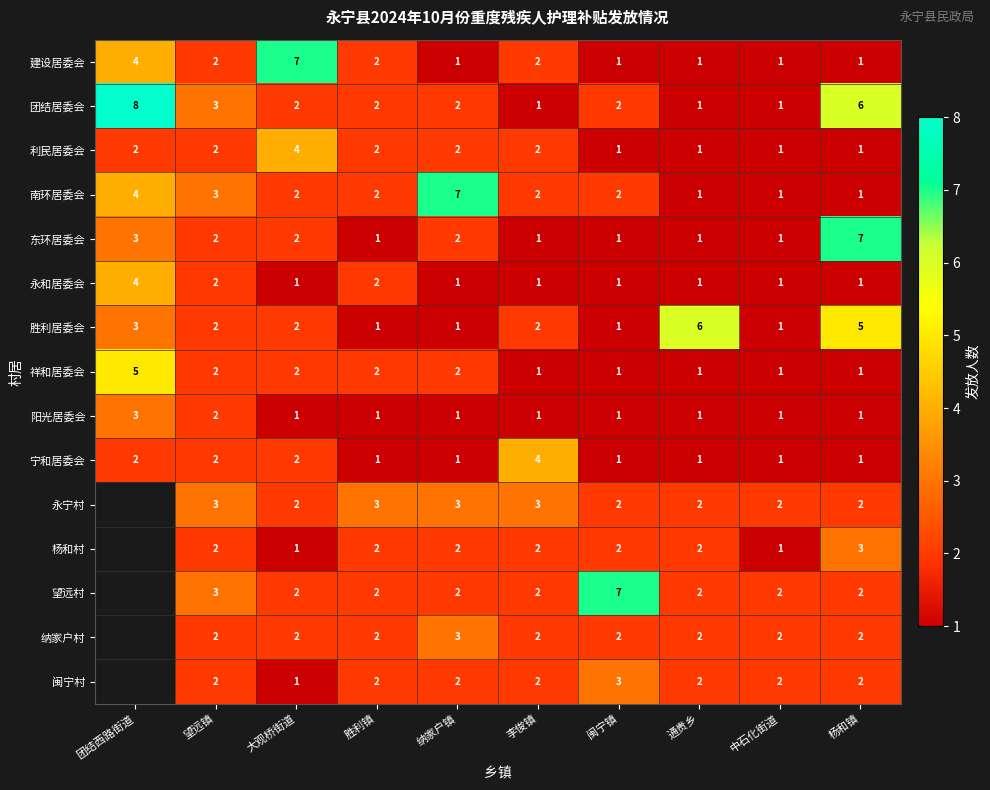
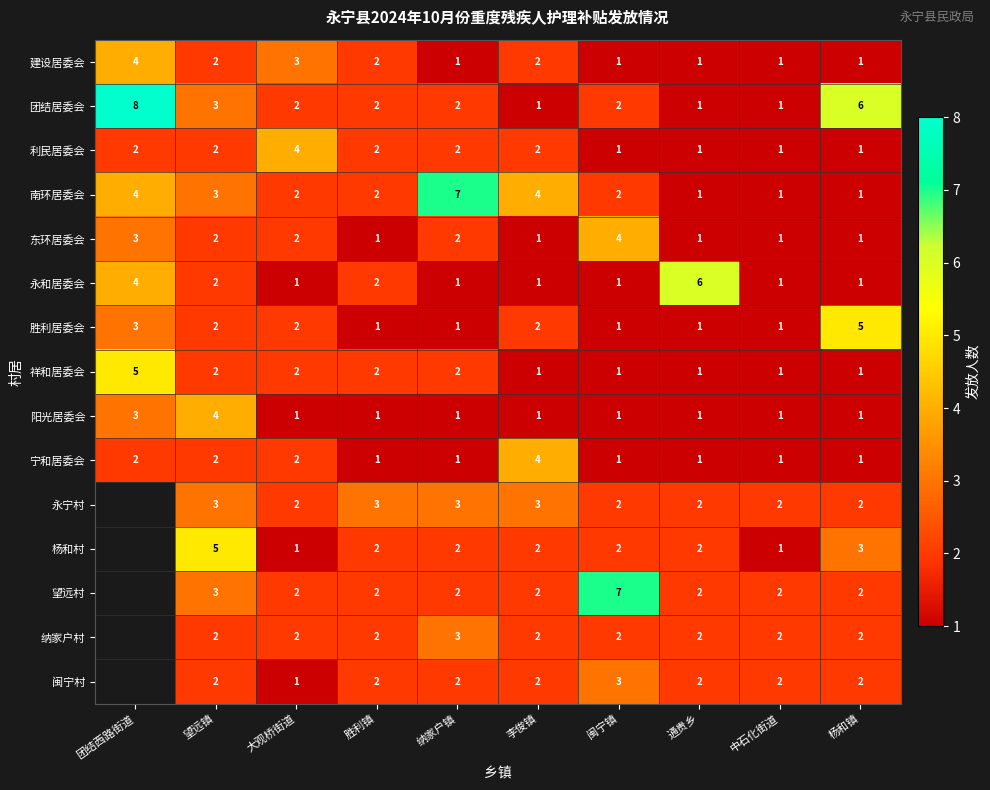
建设居委会, 大观桥街道: 7 -> 3
南环居委会, 李俊镇: 2 -> 4
东环居委会, 闽宁镇: 1 -> 4
东环居委会, 杨和镇: 7 -> 1
永和居委会, 通贵乡: 1 -> 6
胜利居委会, 通贵乡: 6 -> 1
阳光居委会, 望远镇: 2 -> 4
杨和村, 望远镇: 2 -> 5
